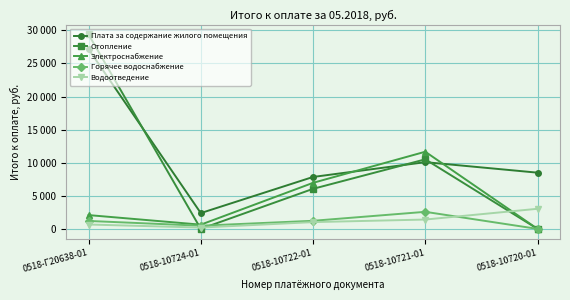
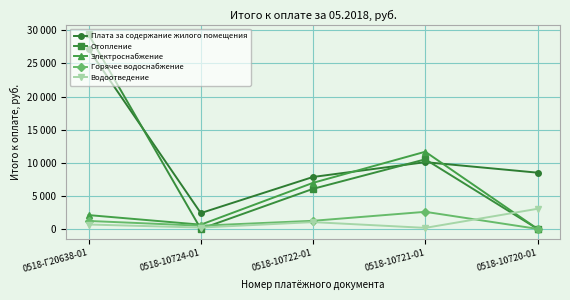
Водоотведение, 0518-10721-01: 1000 -> 0
